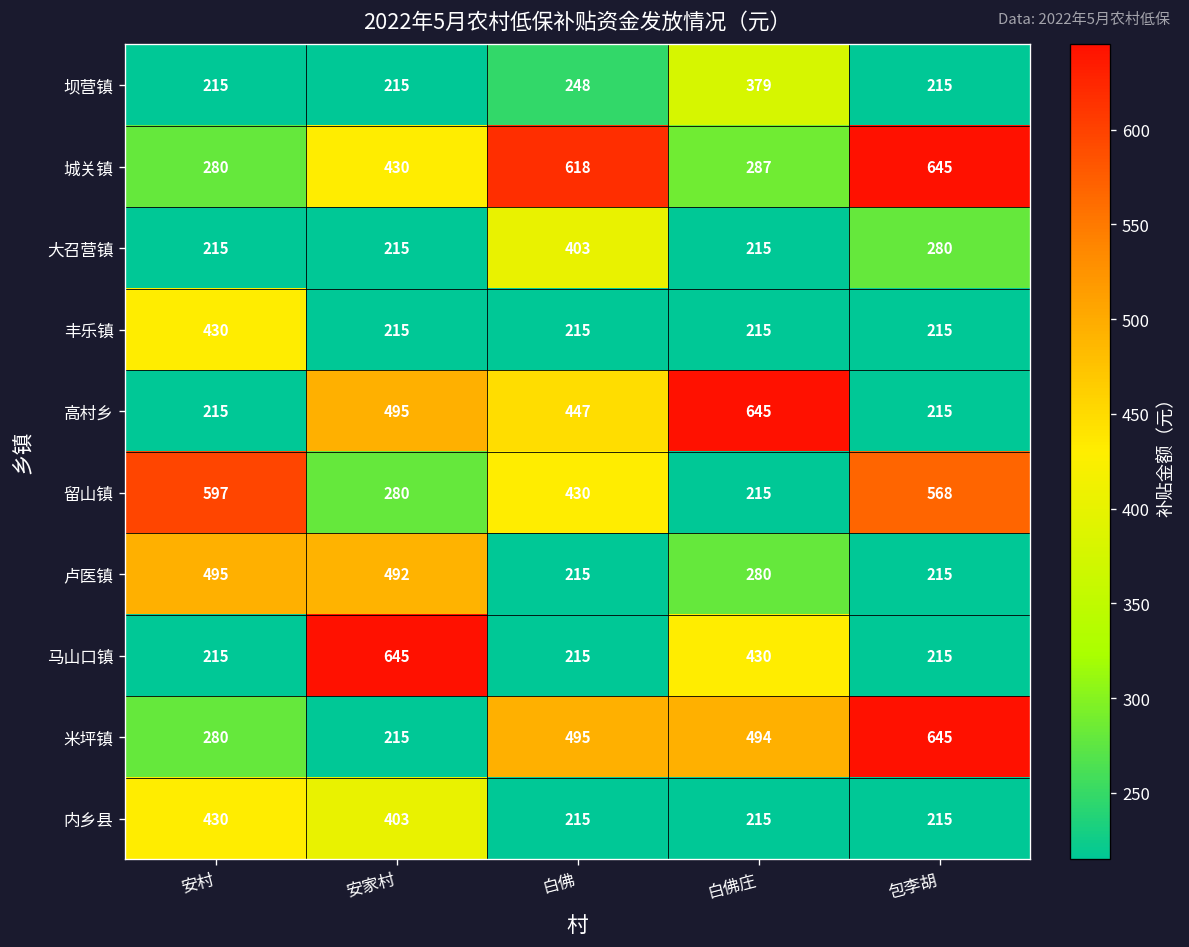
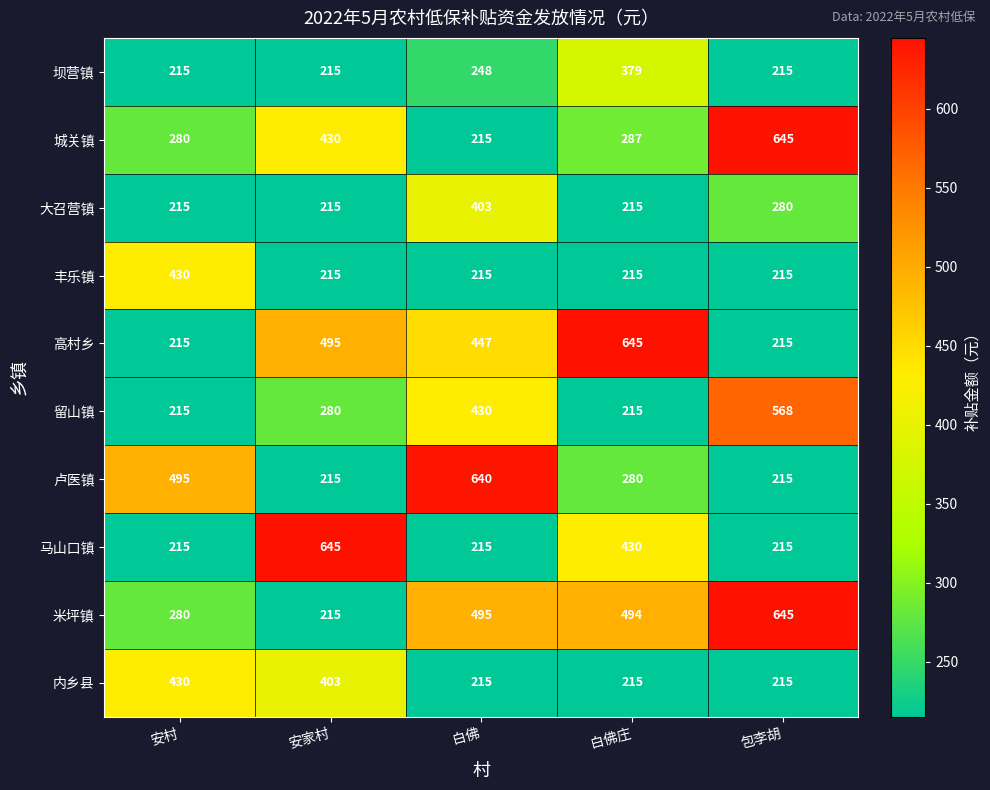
城关镇, 白佛: 618 -> 215
留山镇, 安村: 597 -> 215
卢医镇, 安家村: 492 -> 215
卢医镇, 白佛: 215 -> 640
